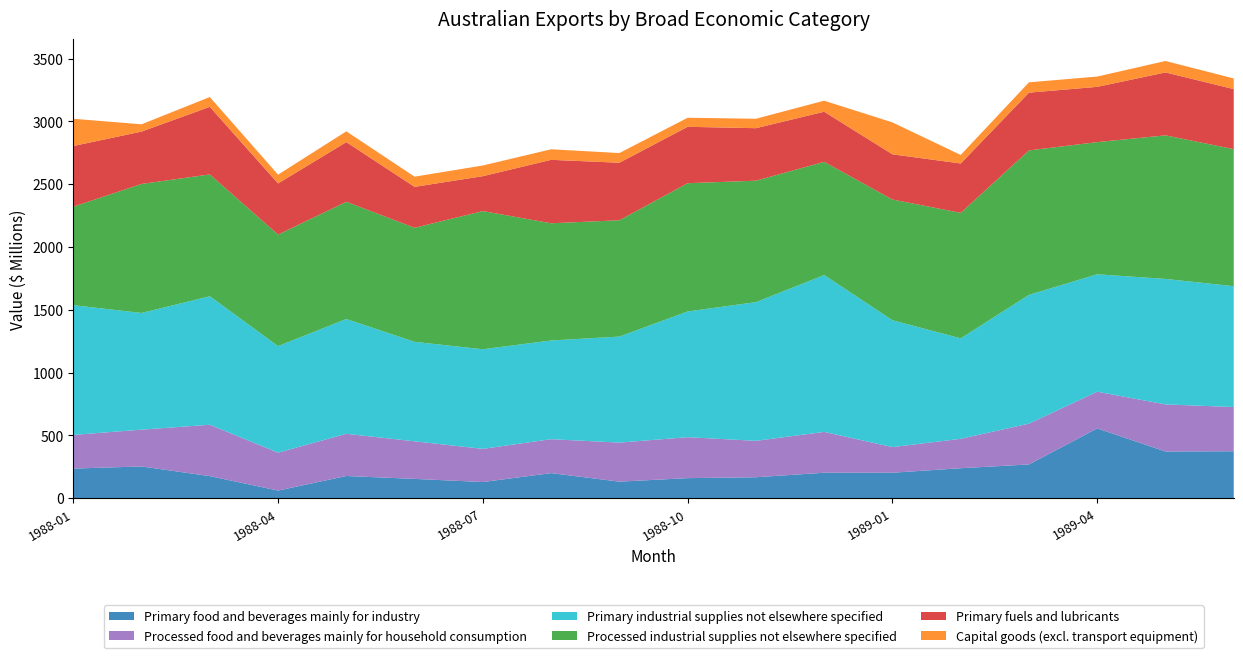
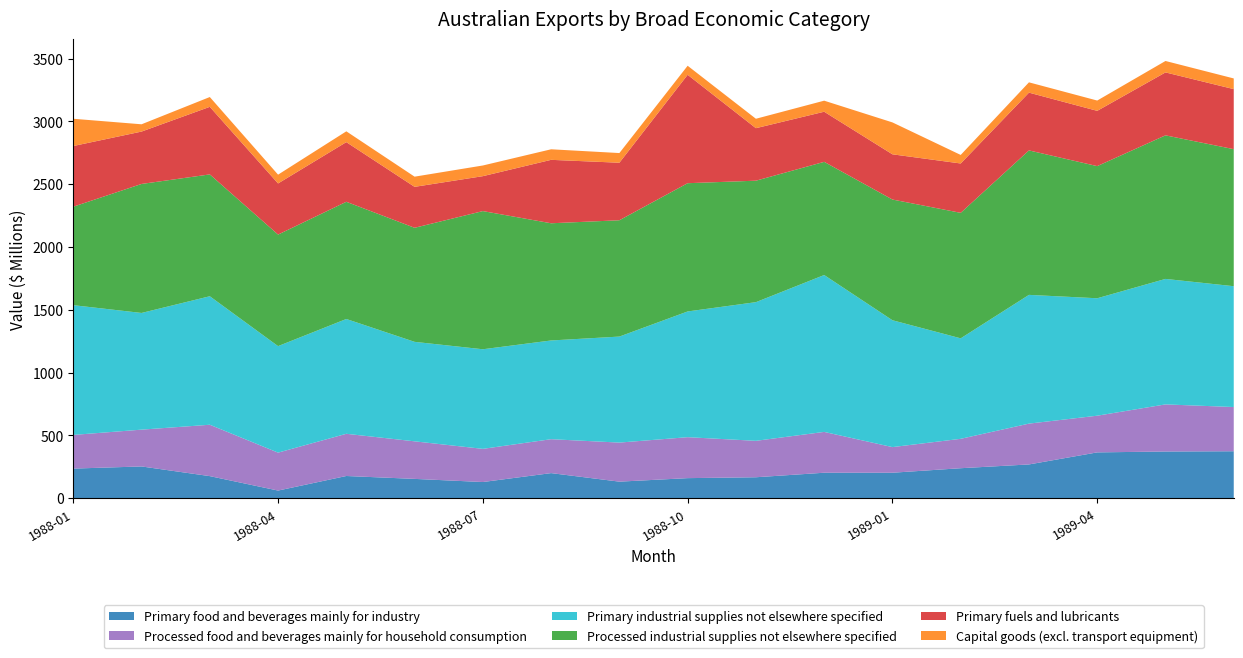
Primary fuels and lubricants, 1988-10: 450 -> 860
Primary food and beverages mainly for industry, 1989-04: 560 -> 370
